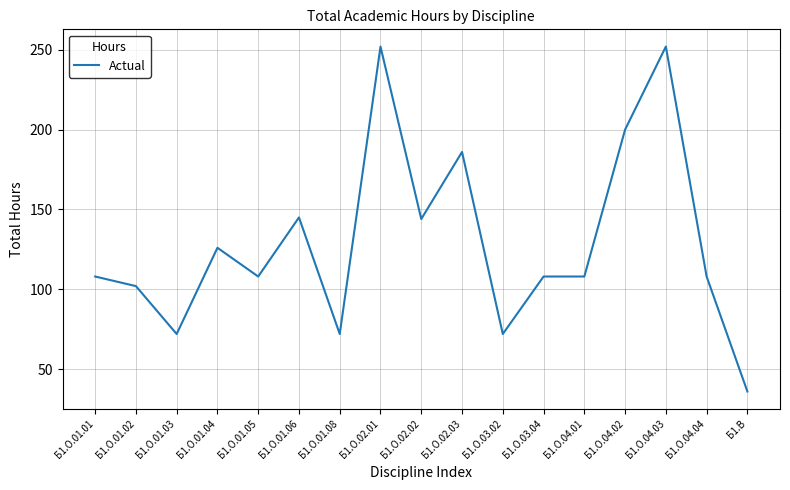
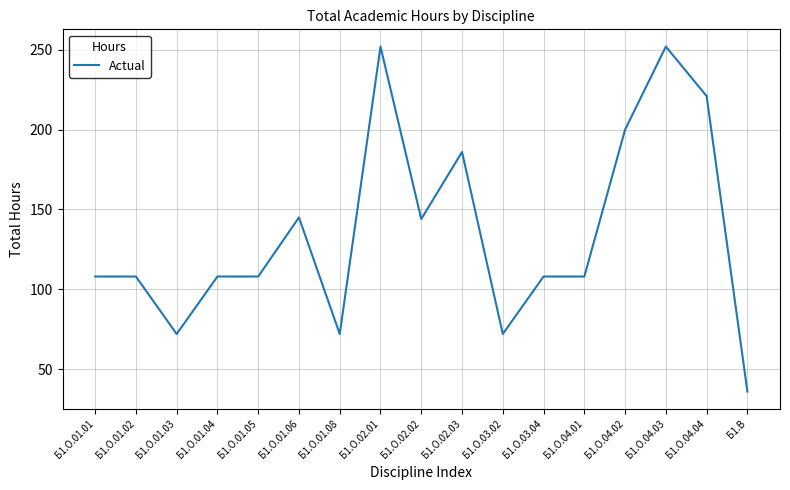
Б1.О.01.02: 102 -> 108
Б1.О.01.04: 126 -> 108
Б1.О.04.04: 108 -> 221
